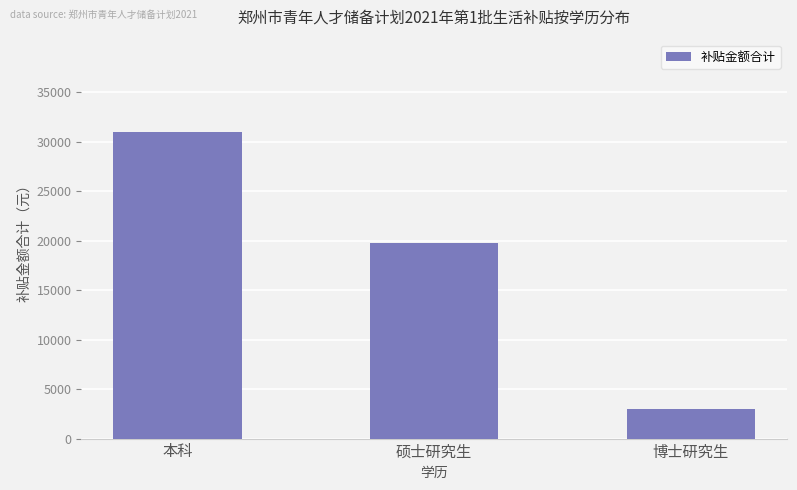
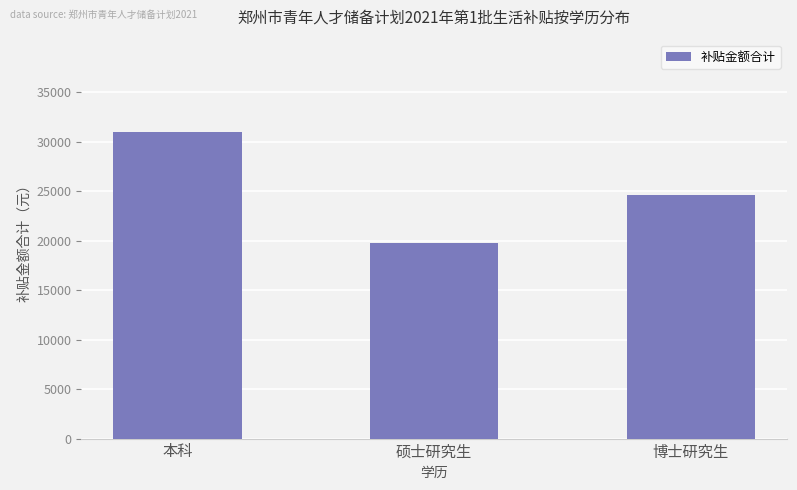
博士研究生: 3000 -> 25000
